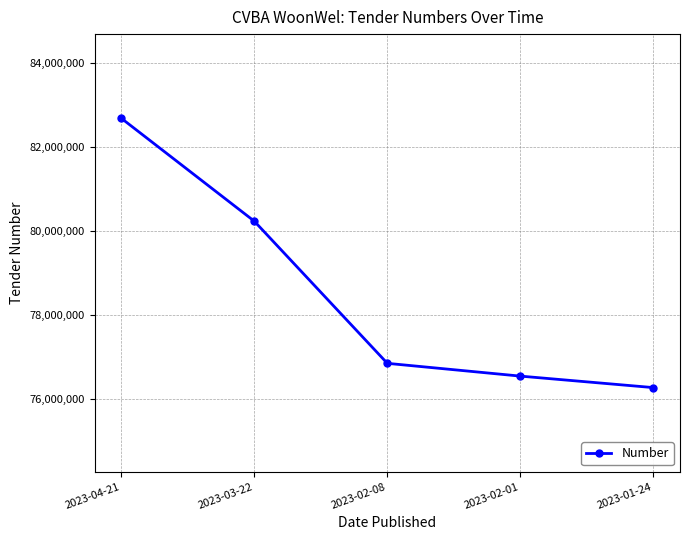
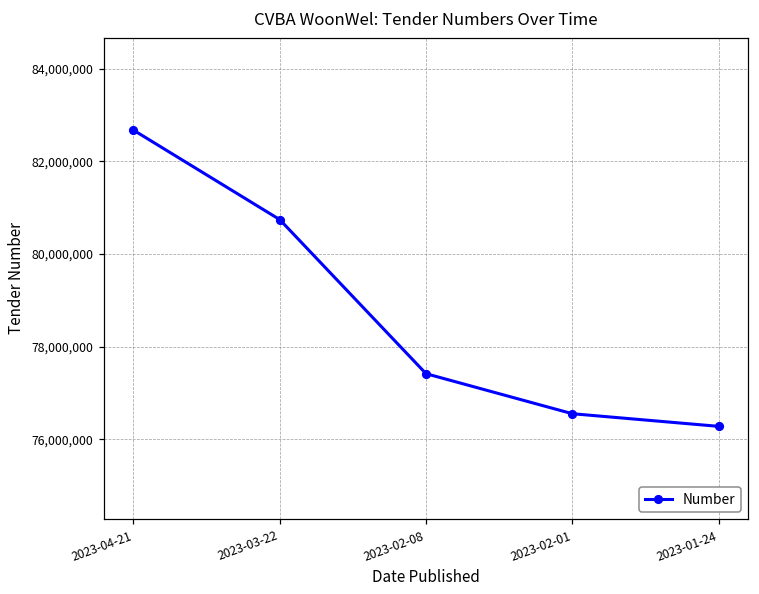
2023-03-22: 80,200,000 -> 80,700,000
2023-02-08: 76,900,000 -> 77,400,000
